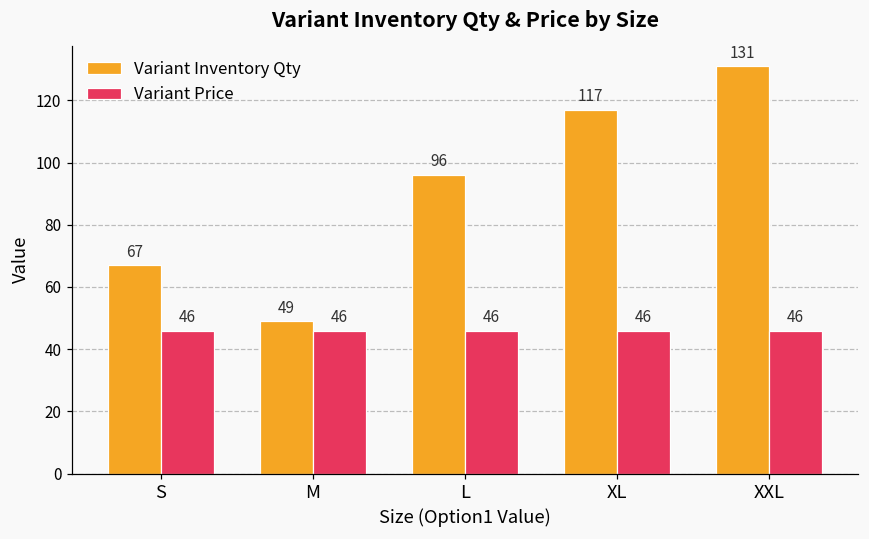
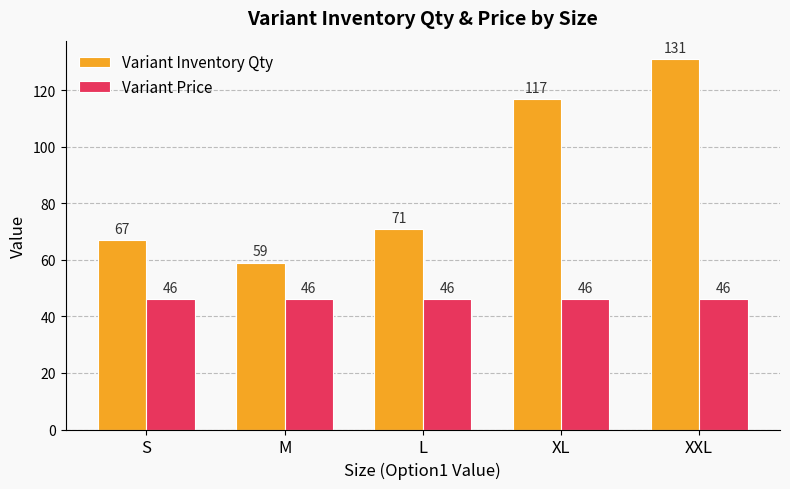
Variant Inventory Qty, M: 49 -> 59
Variant Inventory Qty, L: 96 -> 71
